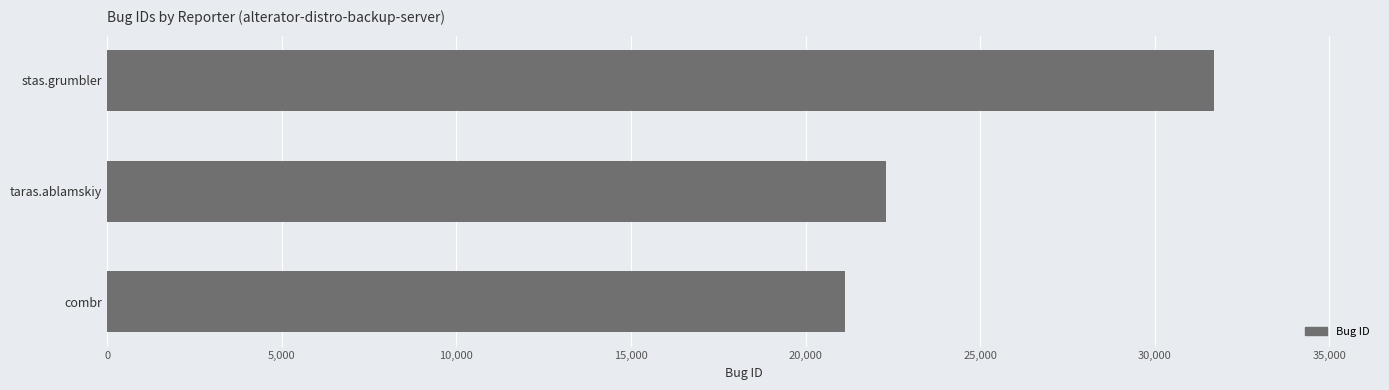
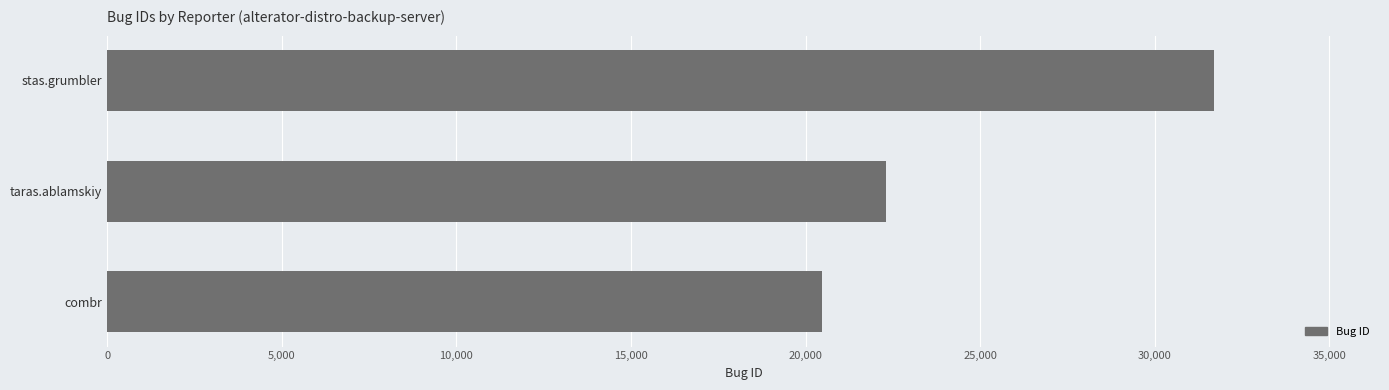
combr: 21,100 -> 20,500
